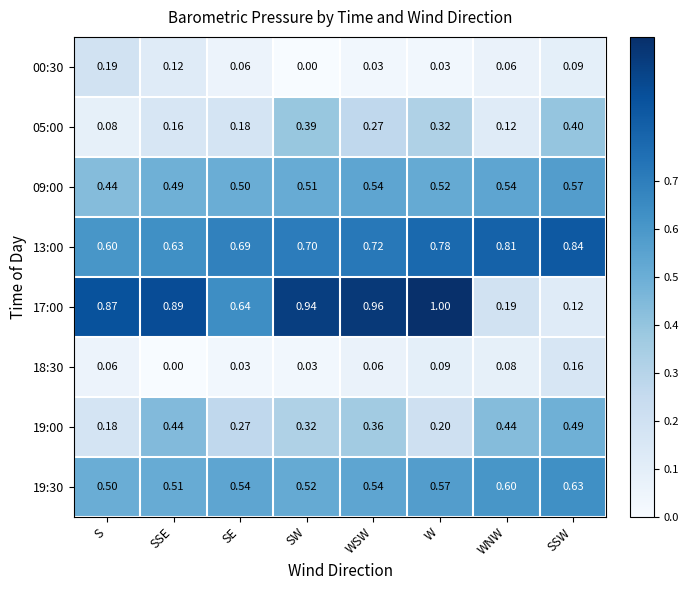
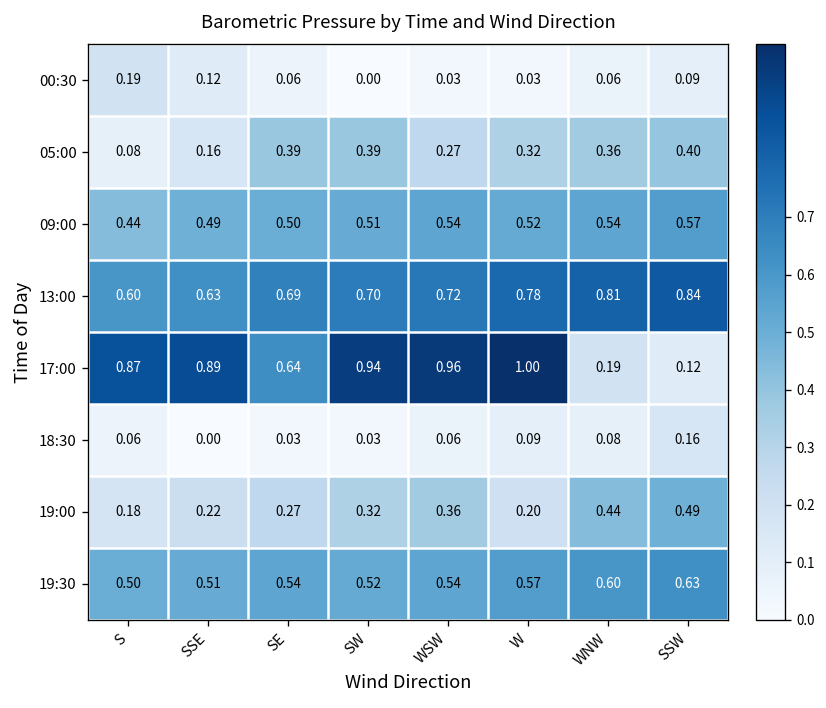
05:00, SE: 0.18 -> 0.39
05:00, WNW: 0.12 -> 0.36
19:00, SSE: 0.44 -> 0.22
